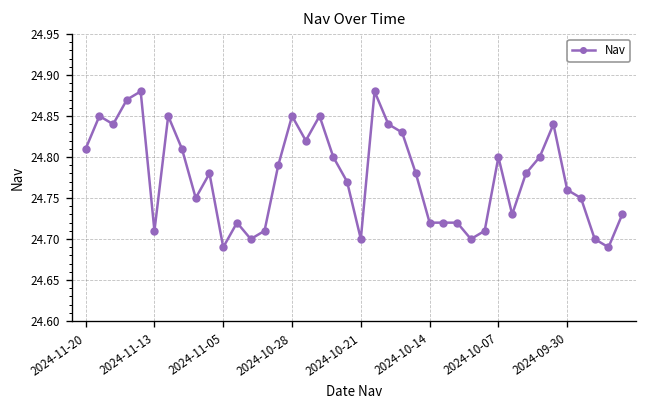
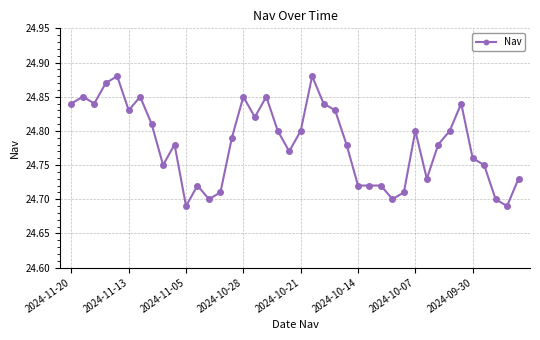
2024-11-20: 24.81 -> 24.84
2024-11-13: 24.71 -> 24.83
2024-10-21: 24.7 -> 24.8
